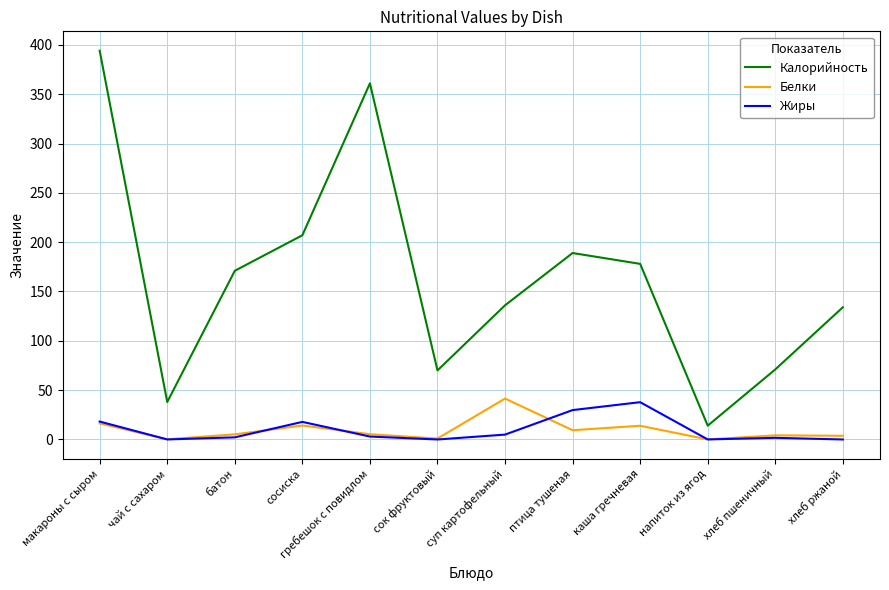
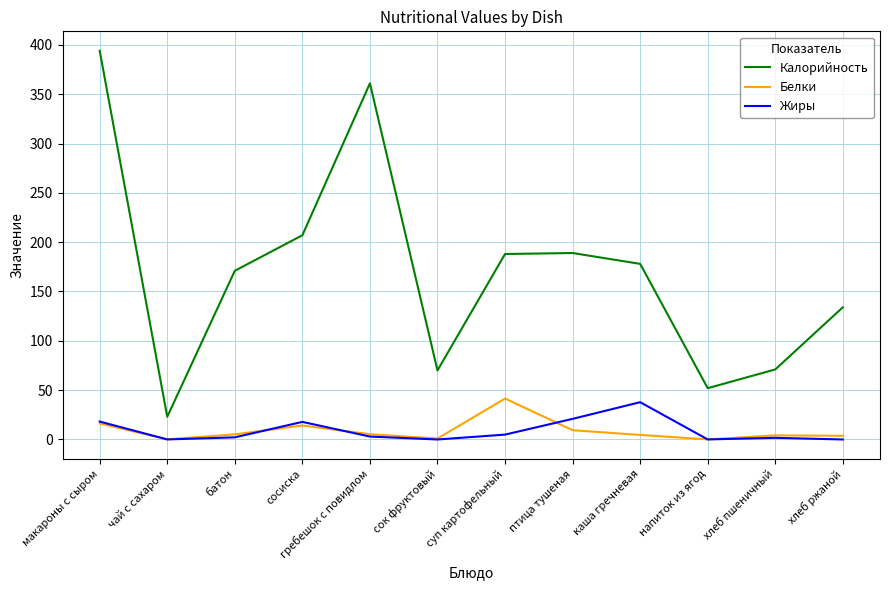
Калорийность, чай с сахаром: 40 -> 20
Калорийность, суп картофельный: 140 -> 190
Жиры, птица тушеная: 30 -> 20
Белки, каша гречневая: 10 -> 0
Калорийность, напиток из ягод: 10 -> 50
